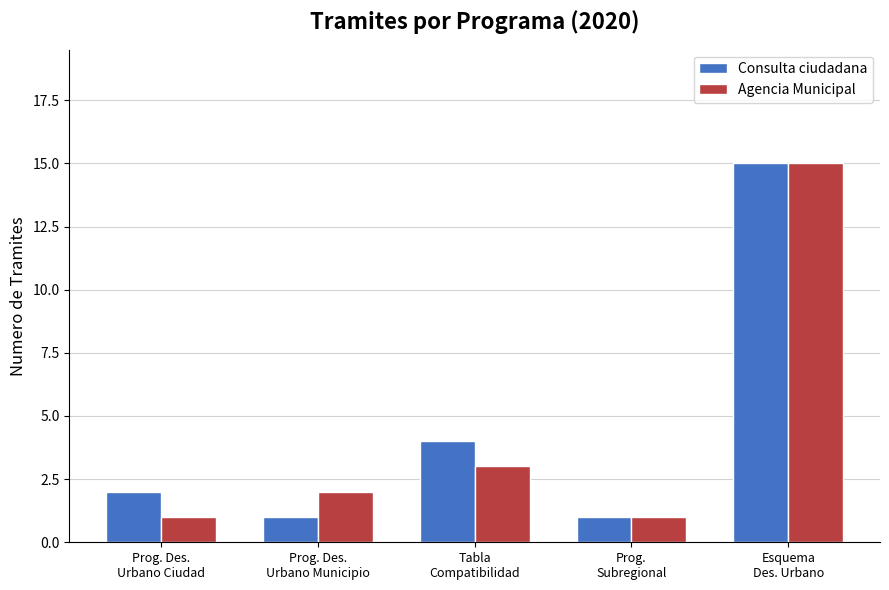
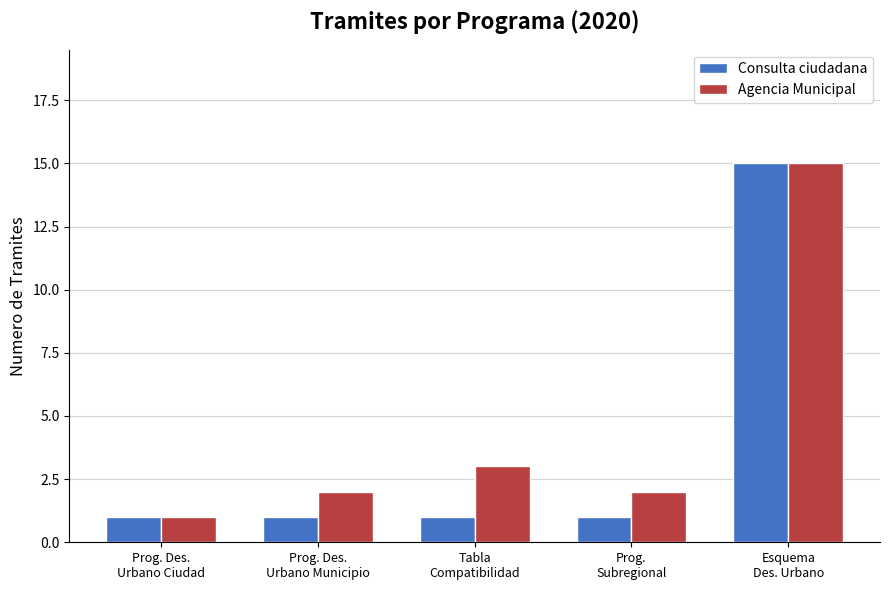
Consulta ciudadana, Prog. Des. Urbano Ciudad: 2 -> 1
Consulta ciudadana, Tabla Compatibilidad: 4 -> 1
Agencia Municipal, Prog. Subregional: 1 -> 2
